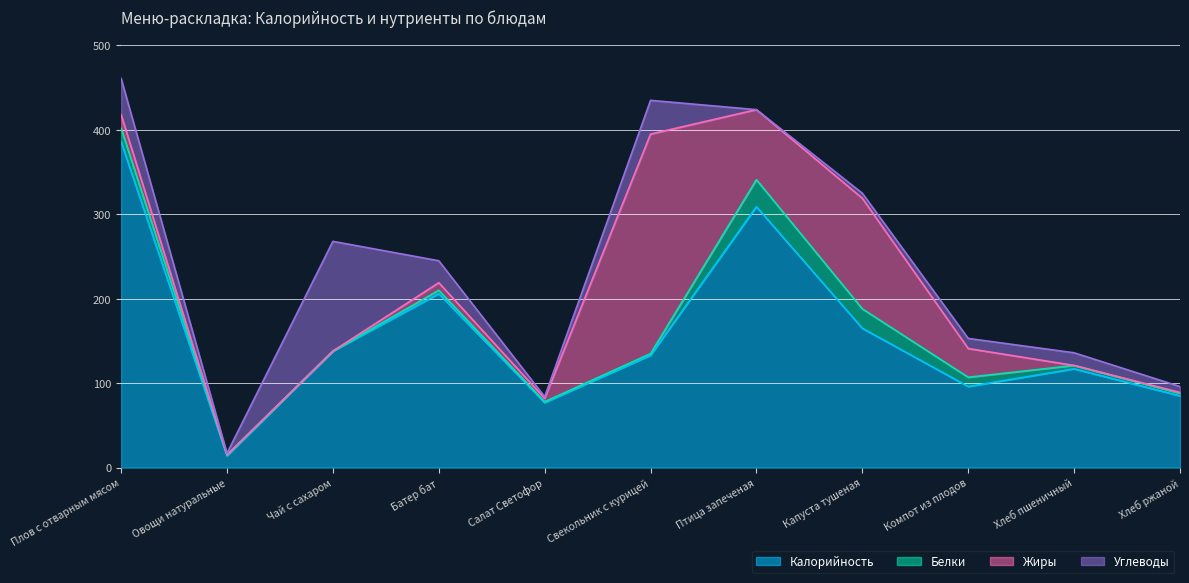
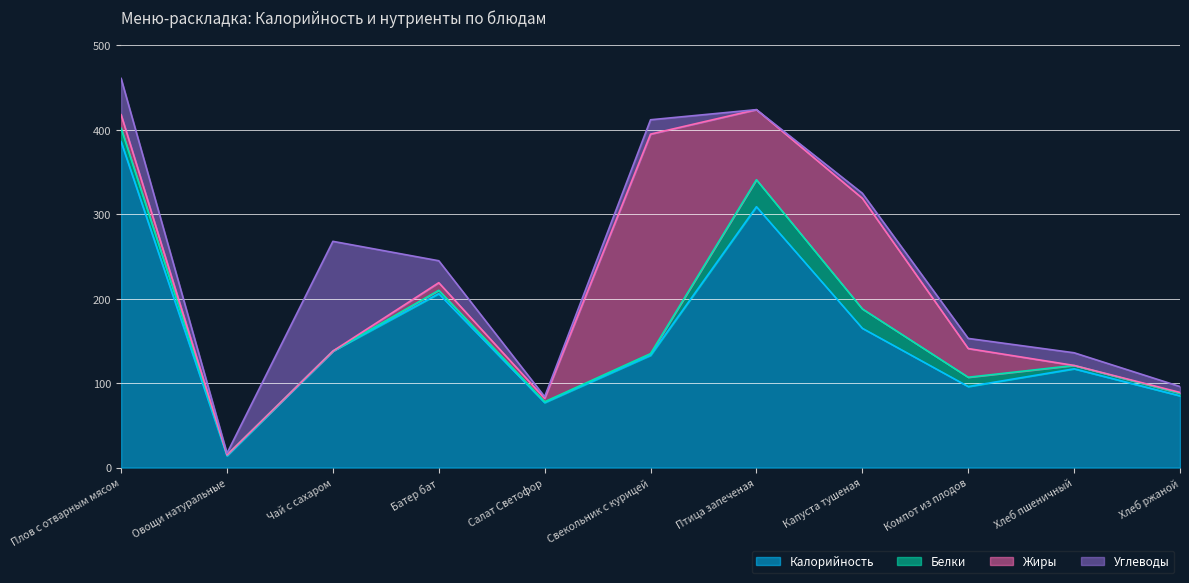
Углеводы, Свекольник с курицей: 40 -> 20
